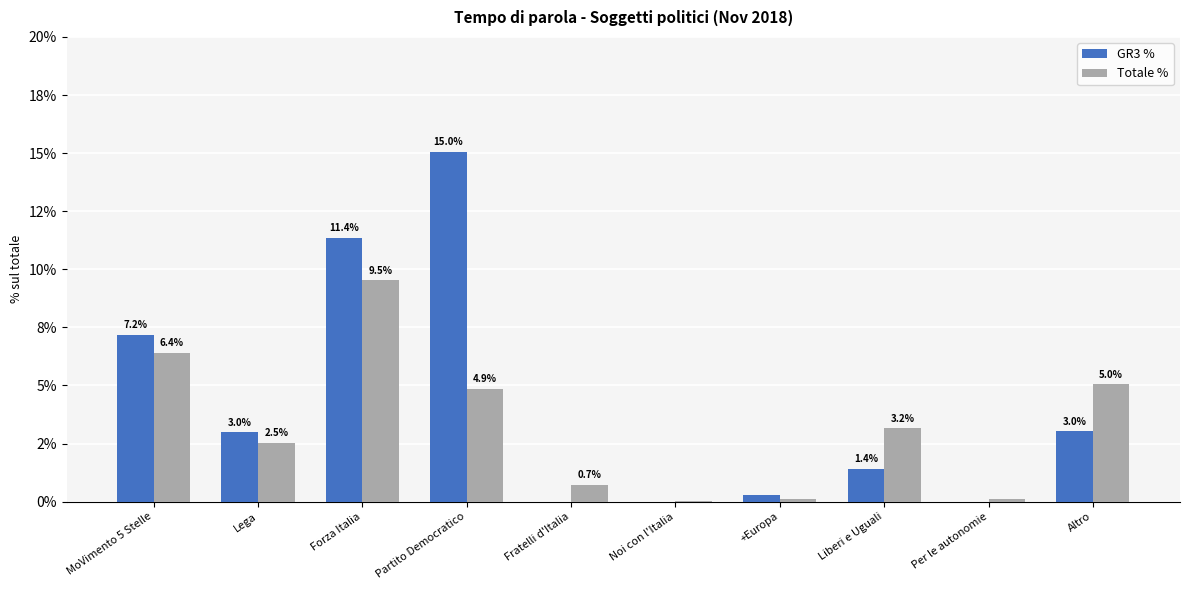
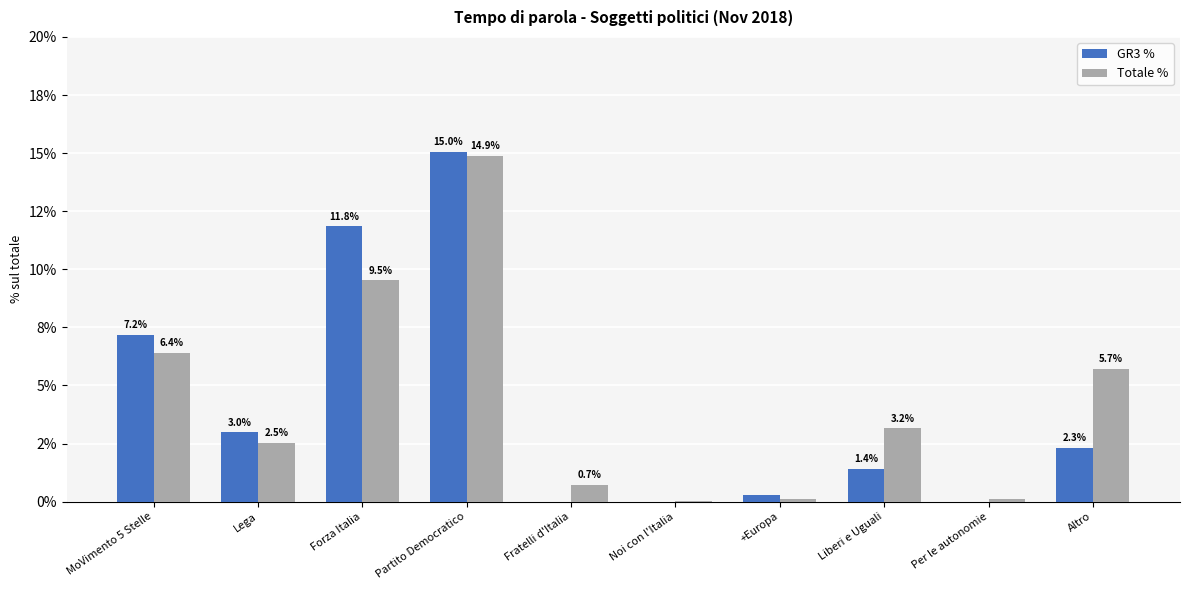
GR3 %, Forza Italia: 11.4% -> 11.8%
Totale %, Partito Democratico: 4.9% -> 14.9%
GR3 %, Altro: 3.0% -> 2.3%
Totale %, Altro: 5.0% -> 5.7%
